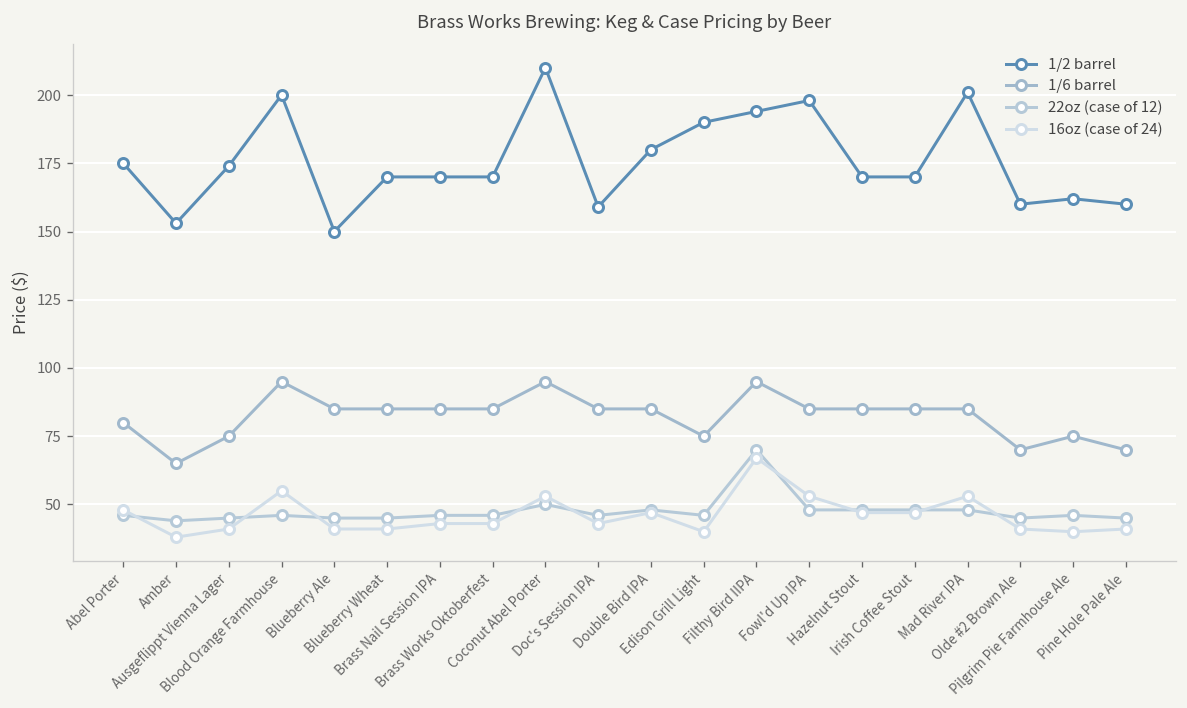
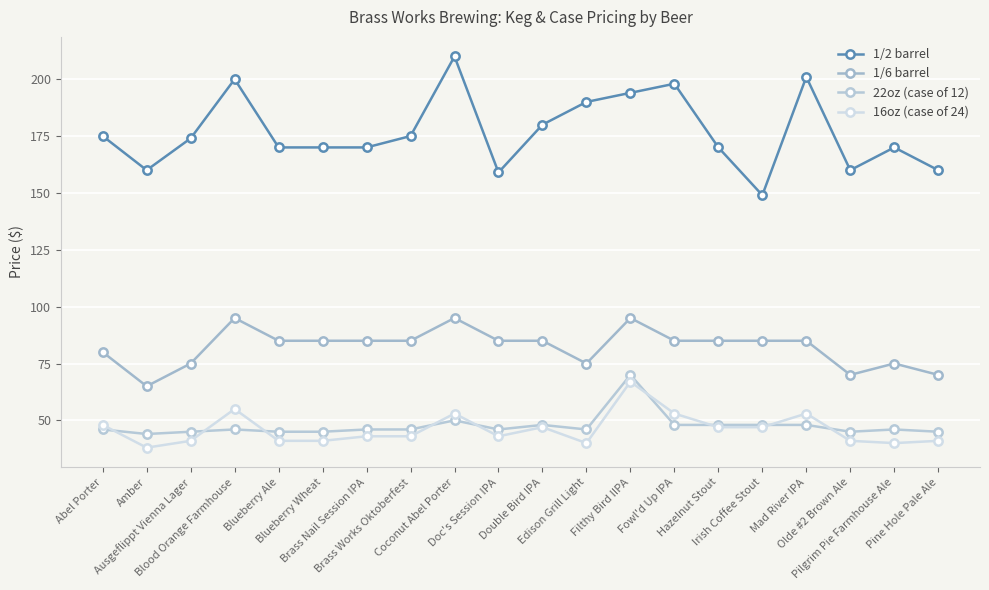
1/2 barrel, Amber: 153 -> 160
1/2 barrel, Blueberry Ale: 150 -> 170
1/2 barrel, Brass Works Oktoberfest: 170 -> 175
1/2 barrel, Irish Coffee Stout: 170 -> 149
1/2 barrel, Pilgrim Pie Farmhouse Ale: 162 -> 170
